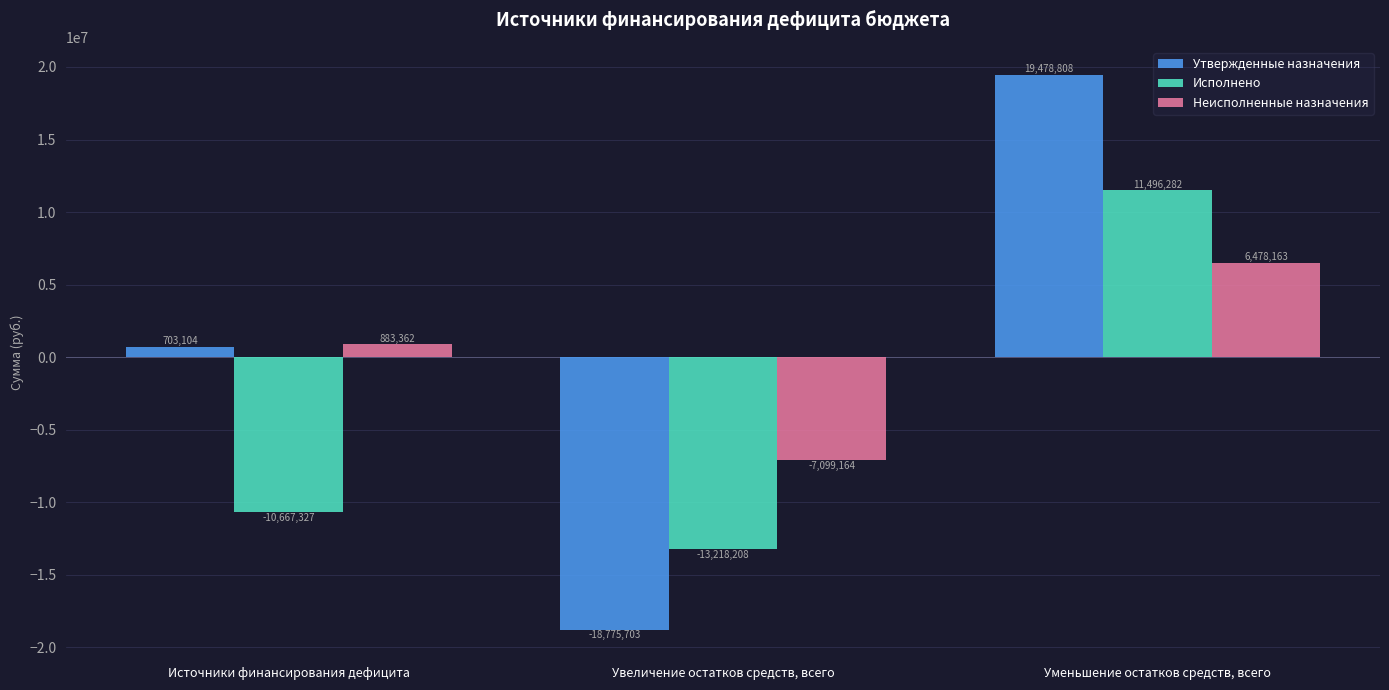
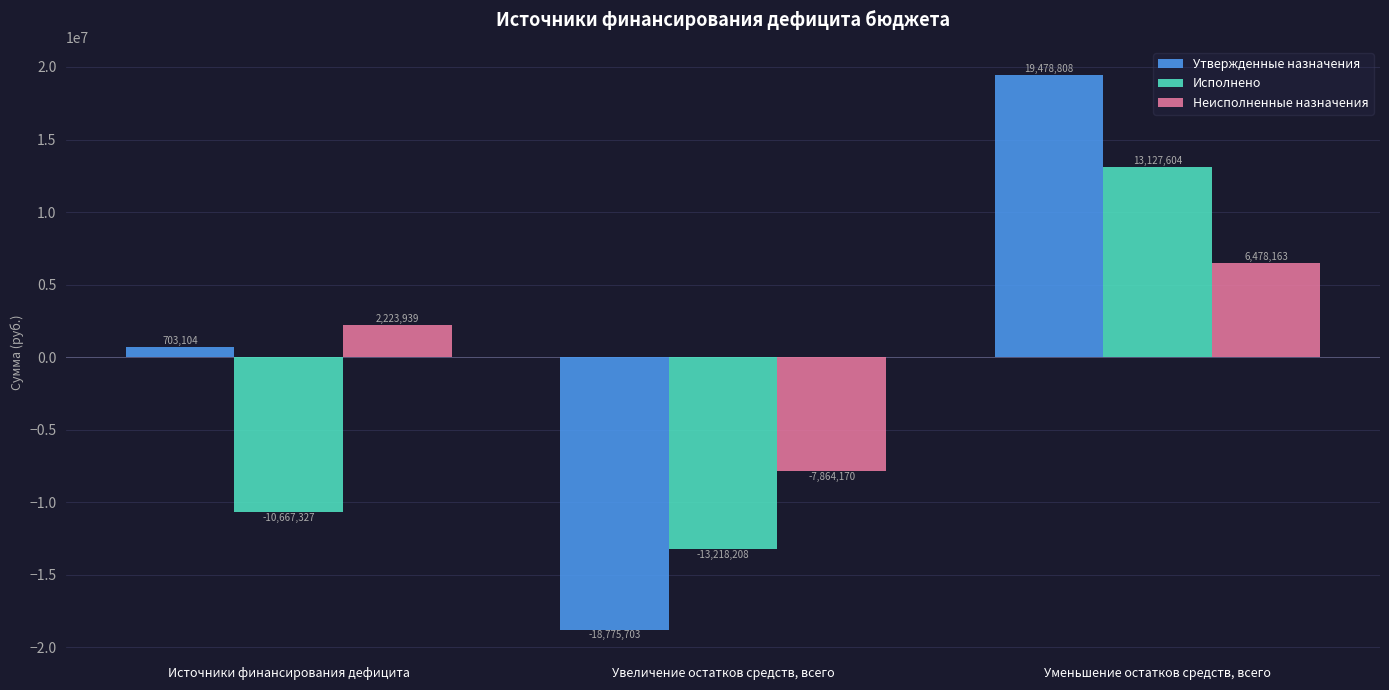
Неисполненные назначения, Источники финансирования дефицита: 883,362 -> 2,223,939
Неисполненные назначения, Увеличение остатков средств, всего: -7,099,164 -> -7,864,170
Исполнено, Уменьшение остатков средств, всего: 11,496,282 -> 13,127,604
